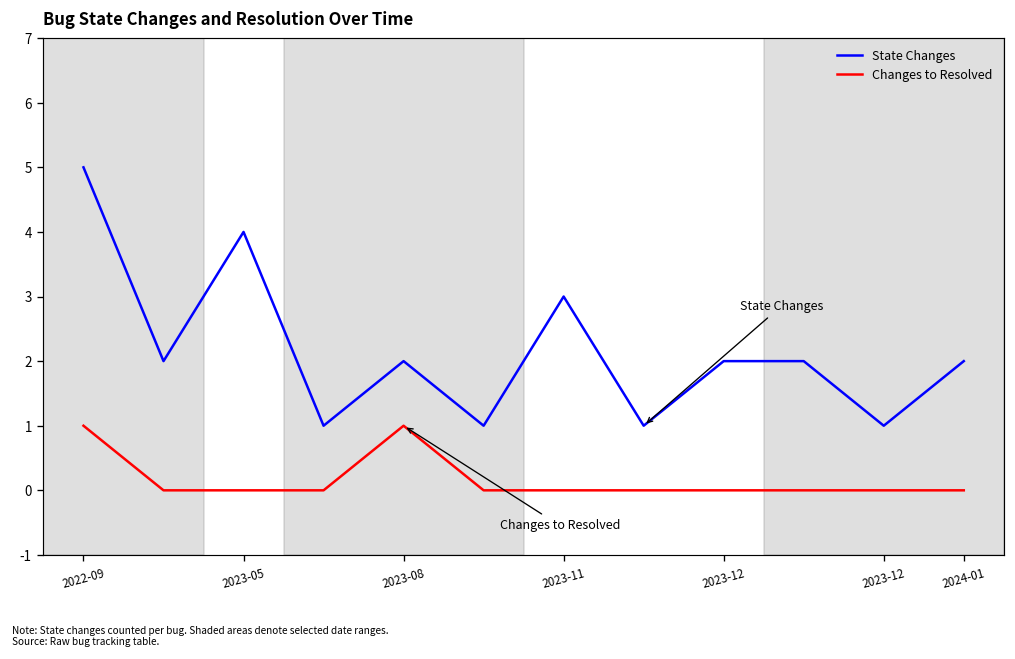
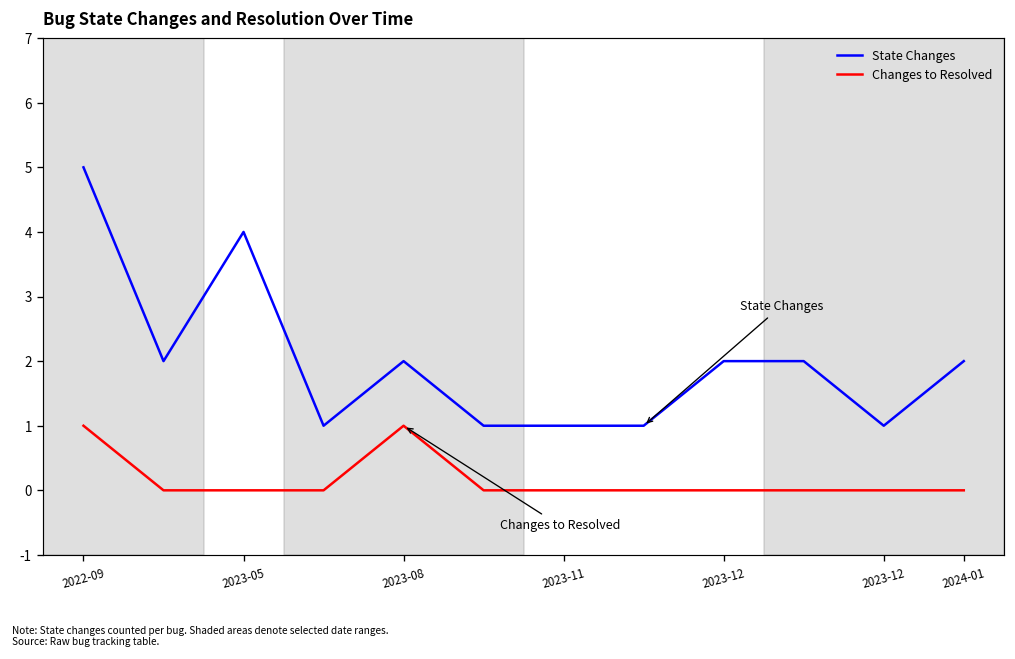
State Changes, 2023-11: 3 -> 1
